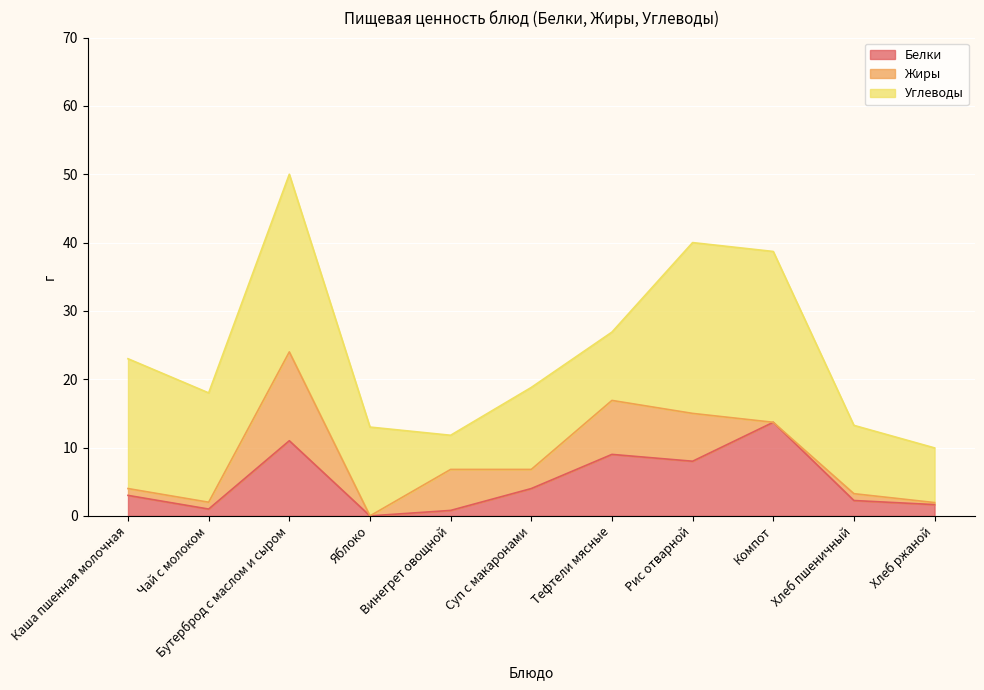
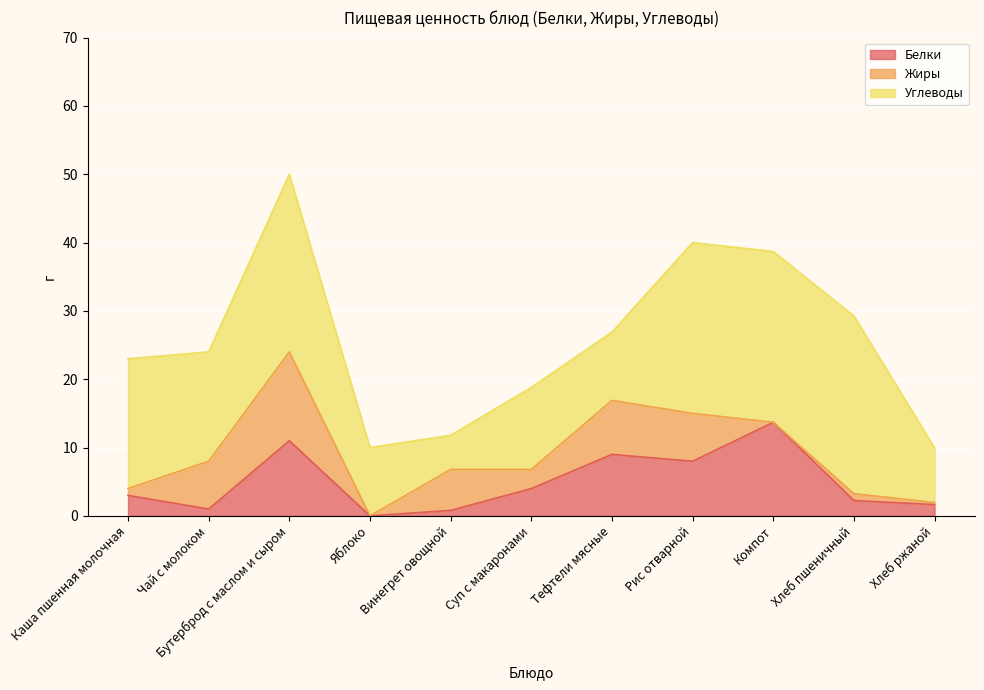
Жиры, Чай с молоком: 1 -> 7
Углеводы, Яблоко: 13 -> 10
Углеводы, Хлеб пшеничный: 10 -> 26
